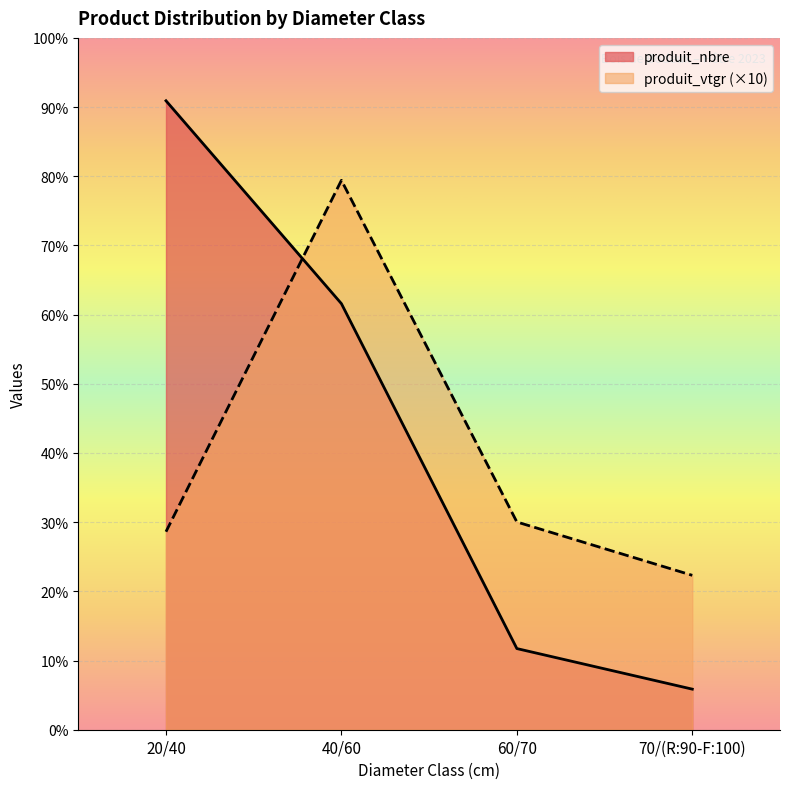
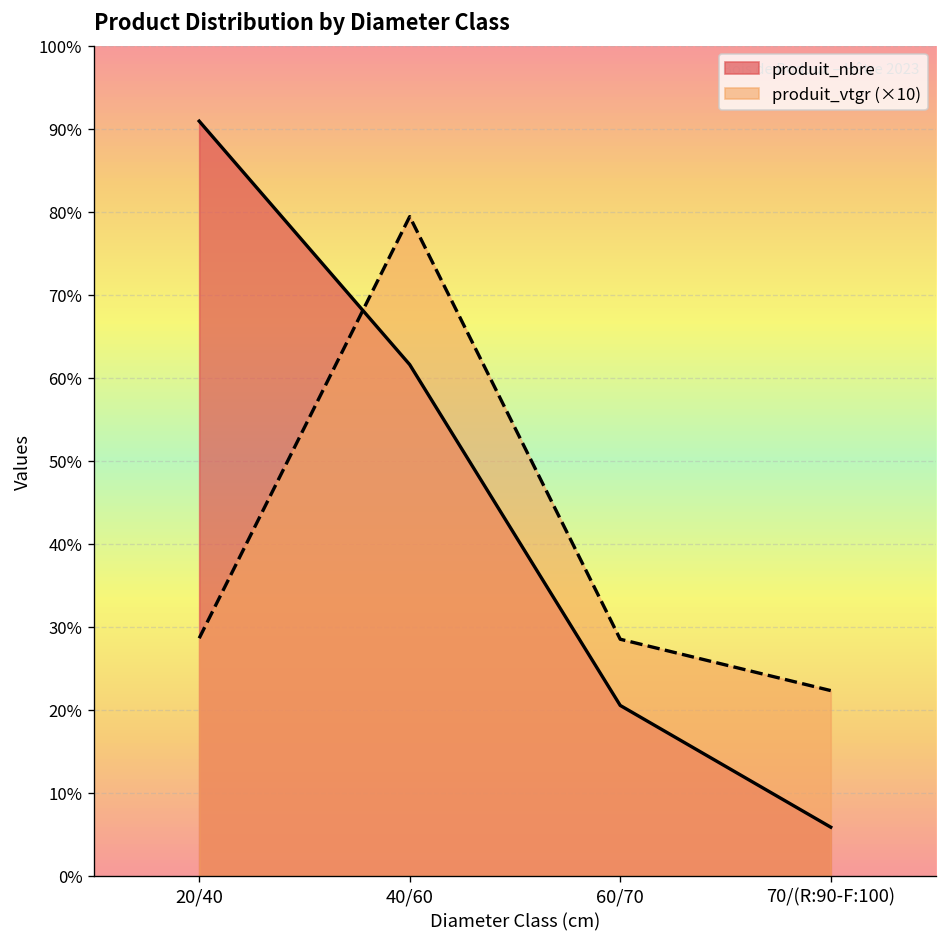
produit_nbre, 60/70: 12% -> 21%
produit_vtgr (×10), 60/70: 30% -> 29%
